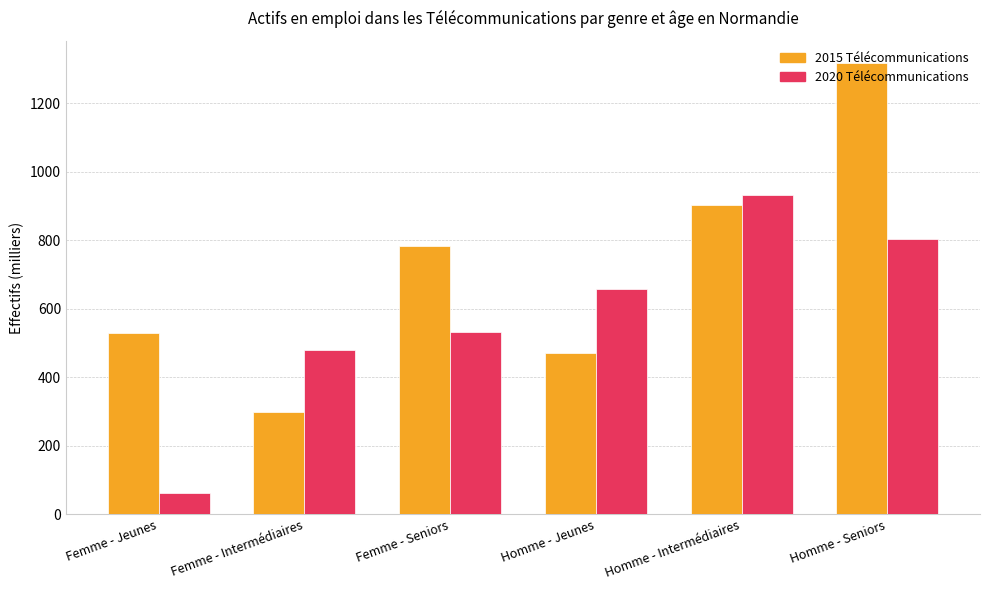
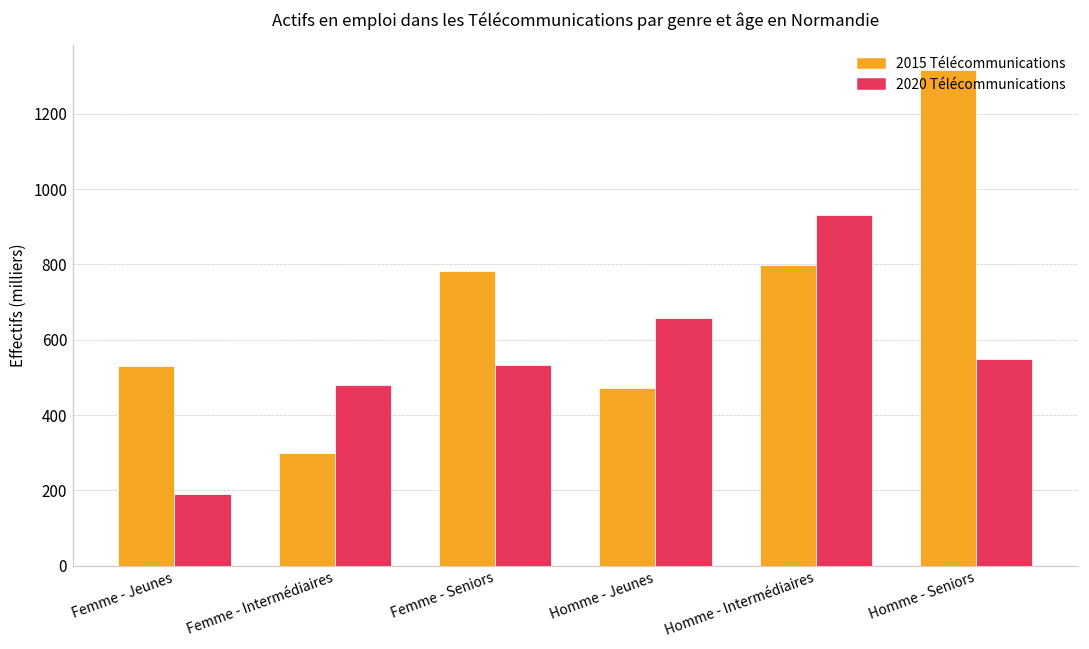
2020 Télécommunications, Femme - Jeunes: 60 -> 190
2015 Télécommunications, Homme - Intermédiaires: 900 -> 800
2020 Télécommunications, Homme - Seniors: 800 -> 550
